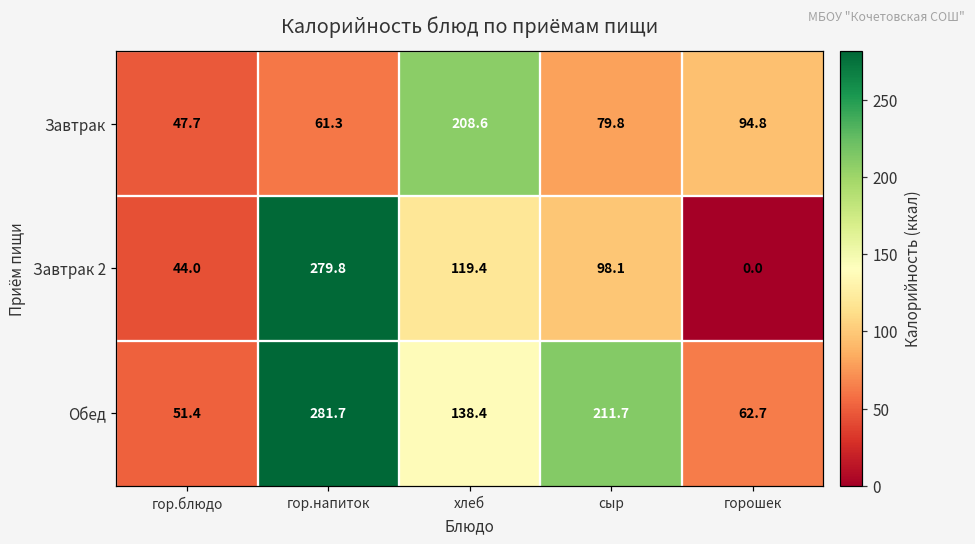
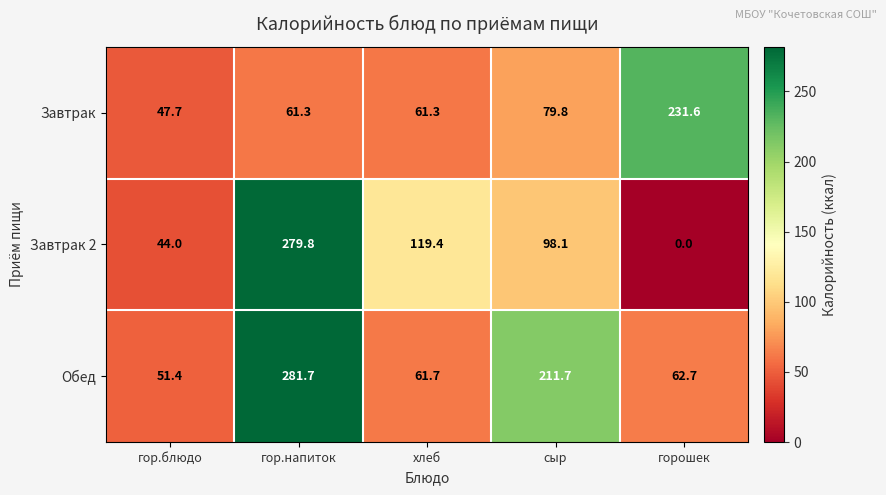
Завтрак, хлеб: 208.6 -> 61.3
Завтрак, горошек: 94.8 -> 231.6
Обед, хлеб: 138.4 -> 61.7
